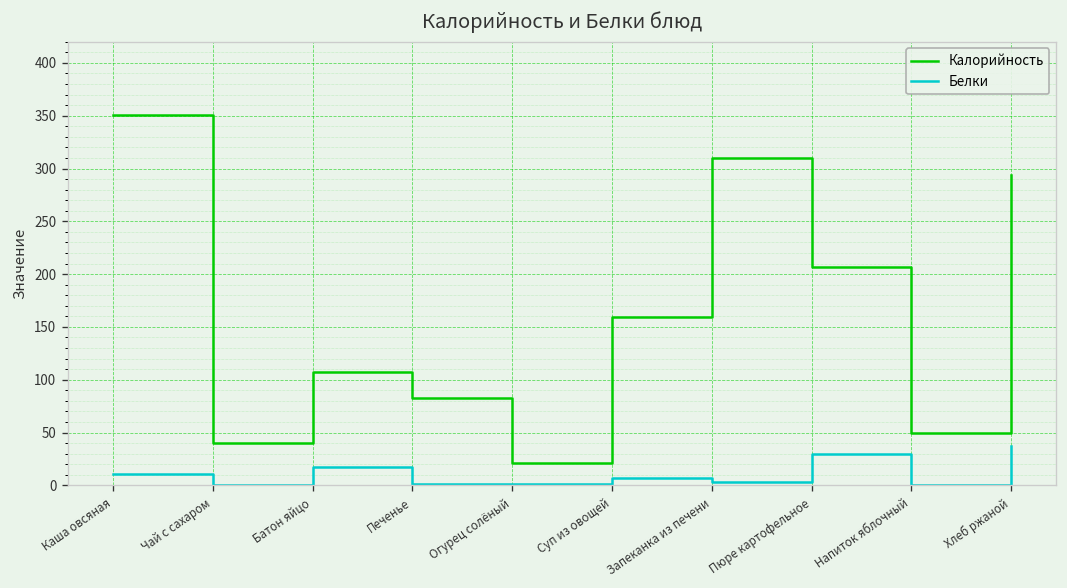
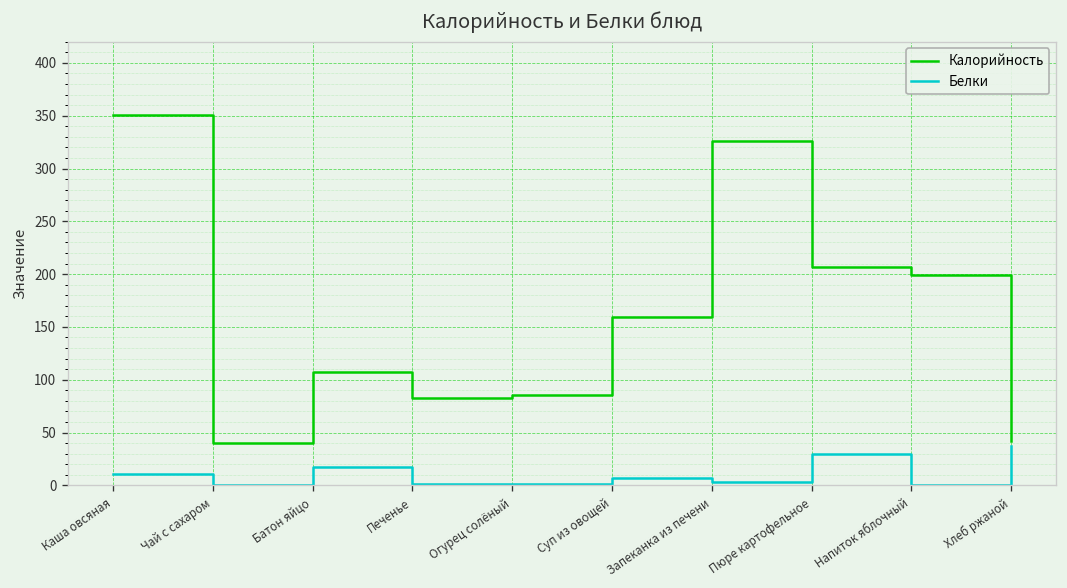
Калорийность, Огурец солёный: 20 -> 90
Калорийность, Запеканка из печени: 310 -> 330
Калорийность, Напиток яблочный: 50 -> 200
Калорийность, Хлеб ржаной: 290 -> 40
